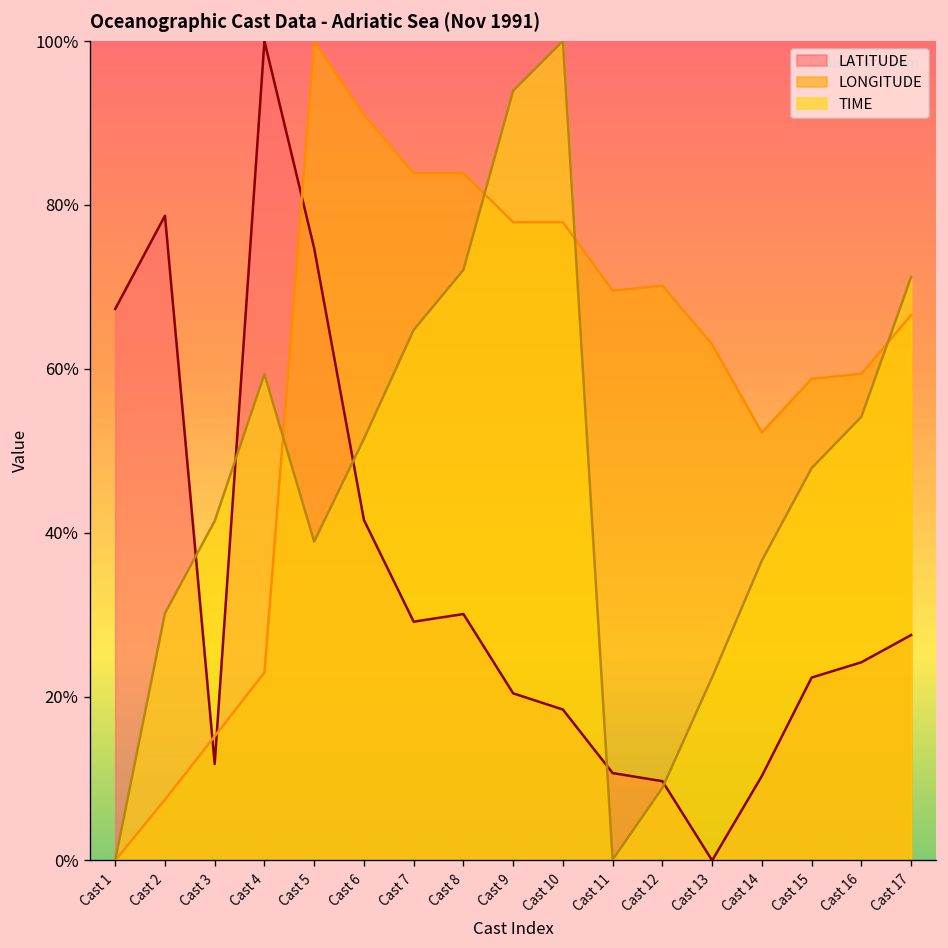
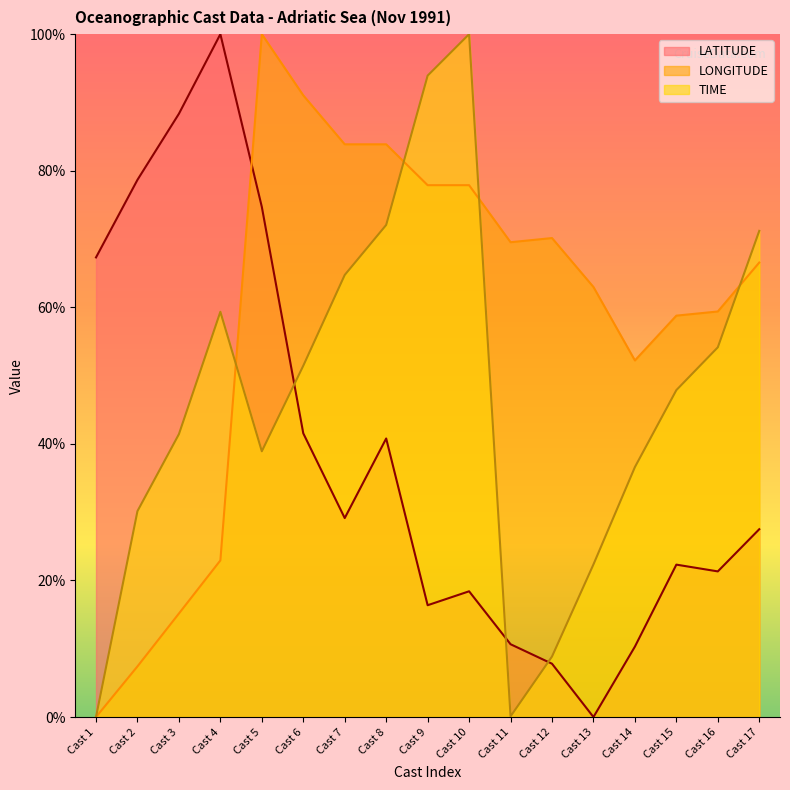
LATITUDE, Cast 3: 12% -> 88%
LATITUDE, Cast 8: 30% -> 41%
LATITUDE, Cast 9: 20% -> 16%
LATITUDE, Cast 12: 10% -> 8%
LATITUDE, Cast 16: 24% -> 21%
